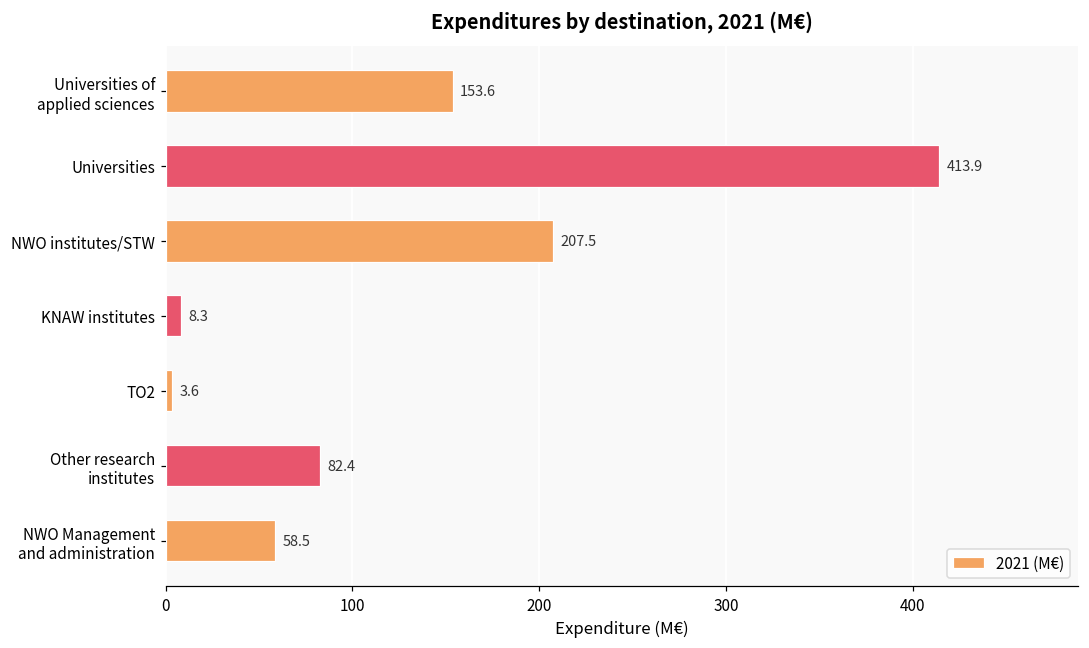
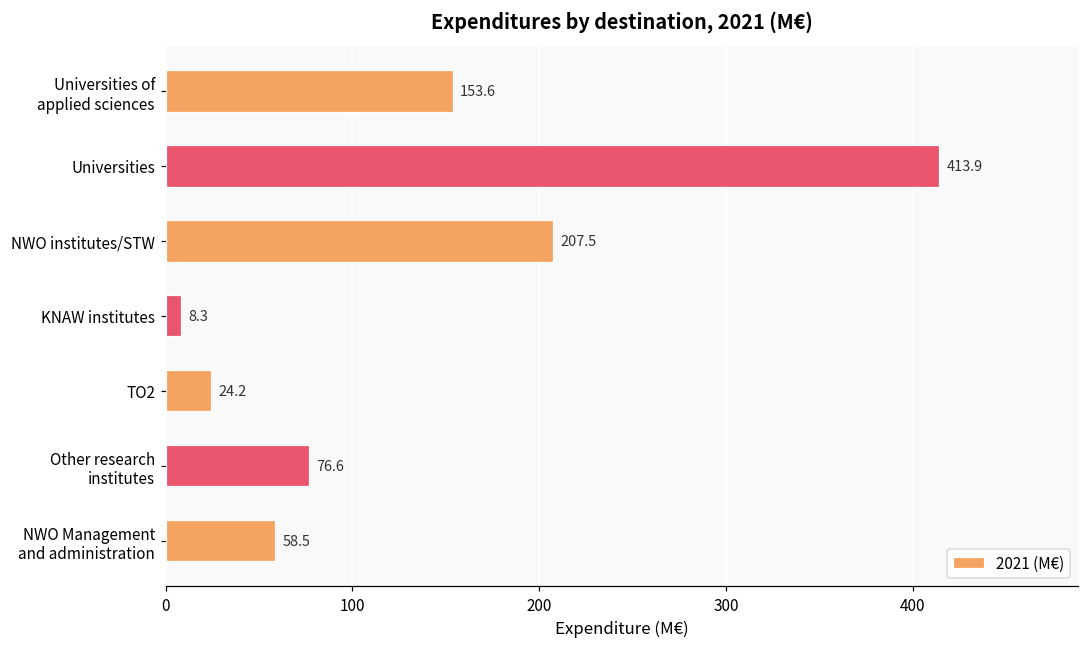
TO2: 3.6 -> 24.2
Other research institutes: 82.4 -> 76.6
